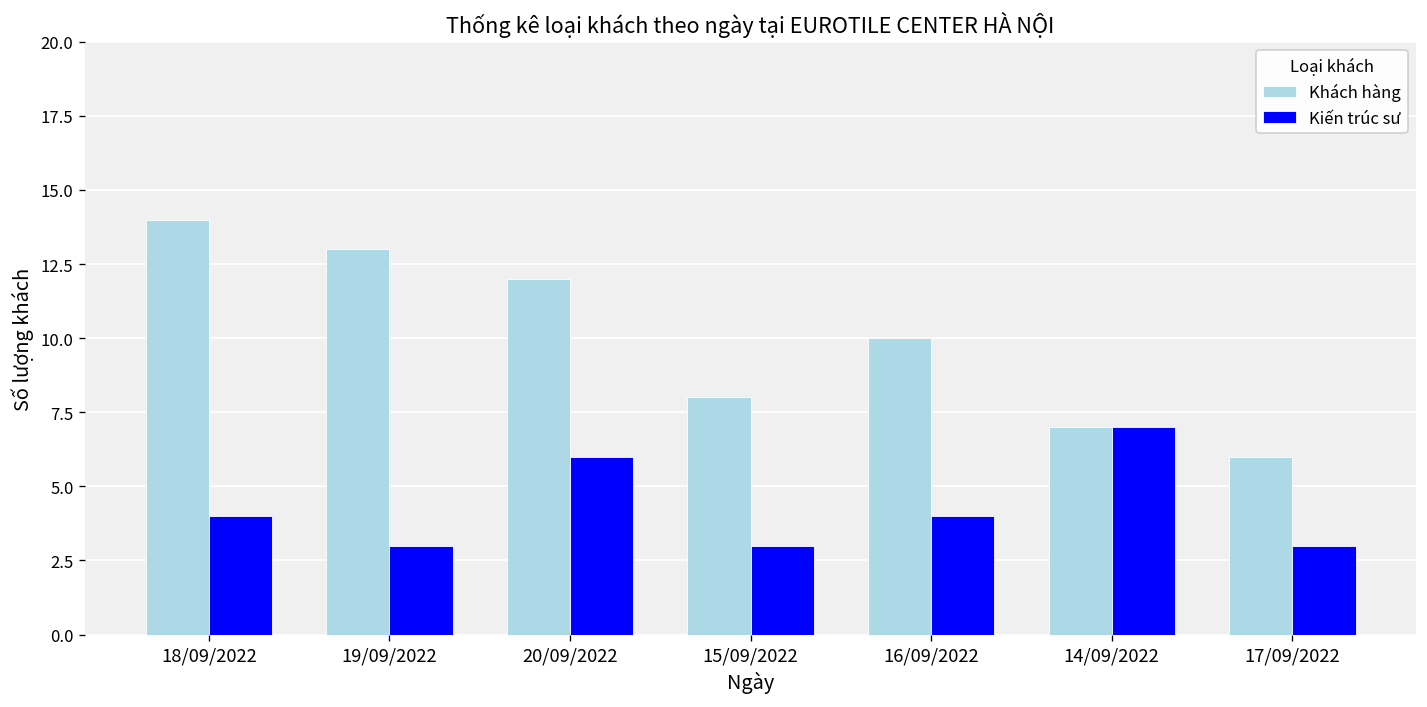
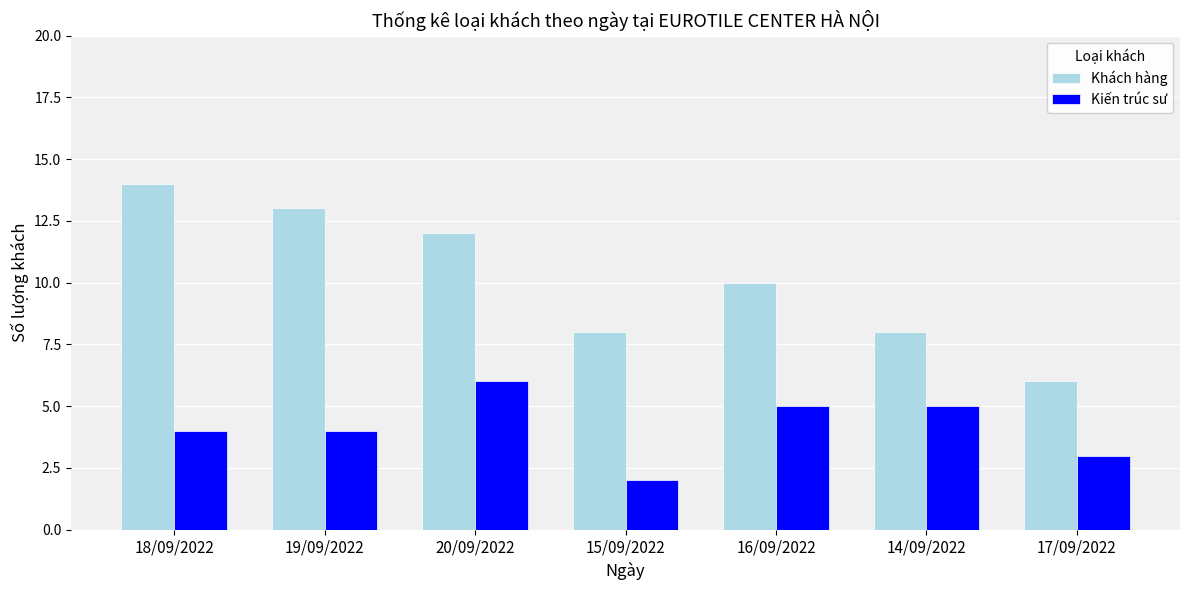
Kiến trúc sư, 19/09/2022: 3 -> 4
Kiến trúc sư, 15/09/2022: 3 -> 2
Kiến trúc sư, 16/09/2022: 4 -> 5
Khách hàng, 14/09/2022: 7 -> 8
Kiến trúc sư, 14/09/2022: 7 -> 5
